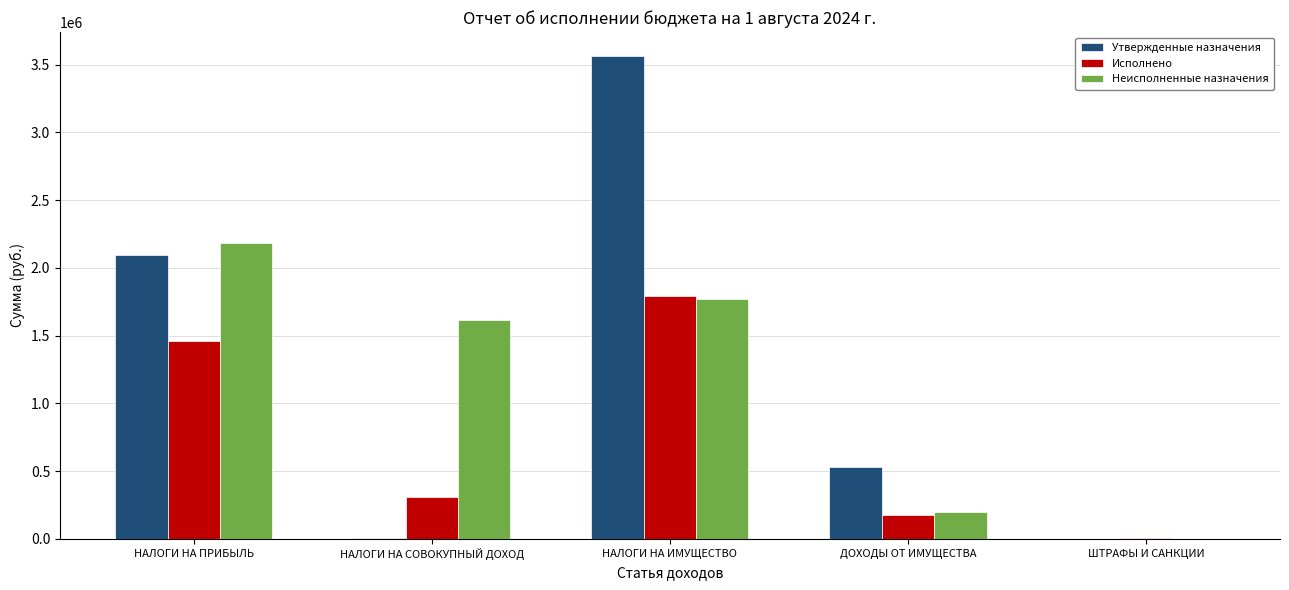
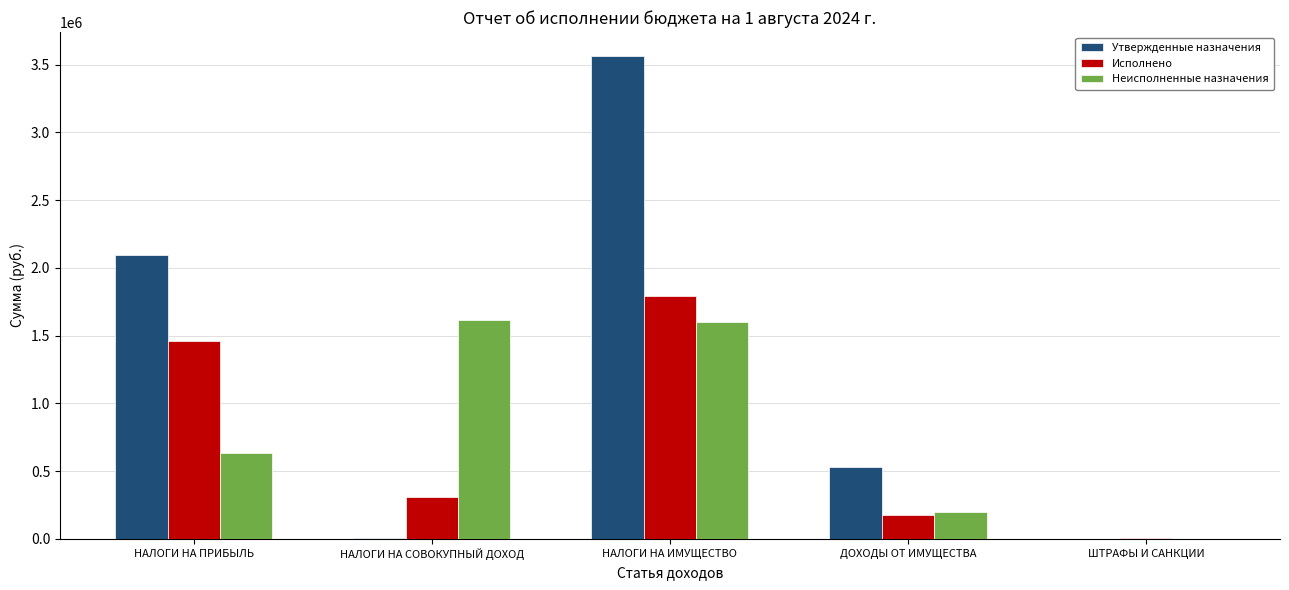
Неисполненные назначения, НАЛОГИ НА ПРИБЫЛЬ: 2180000 -> 640000
Неисполненные назначения, НАЛОГИ НА ИМУЩЕСТВО: 1770000 -> 1600000
